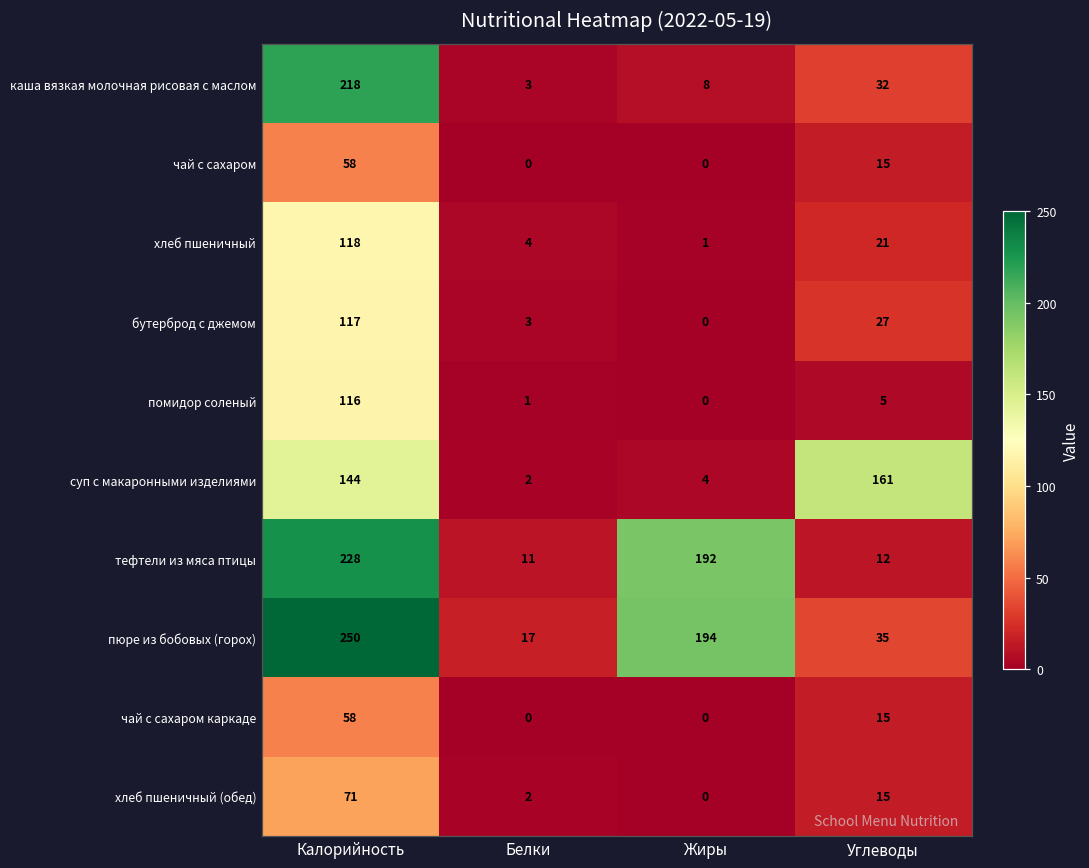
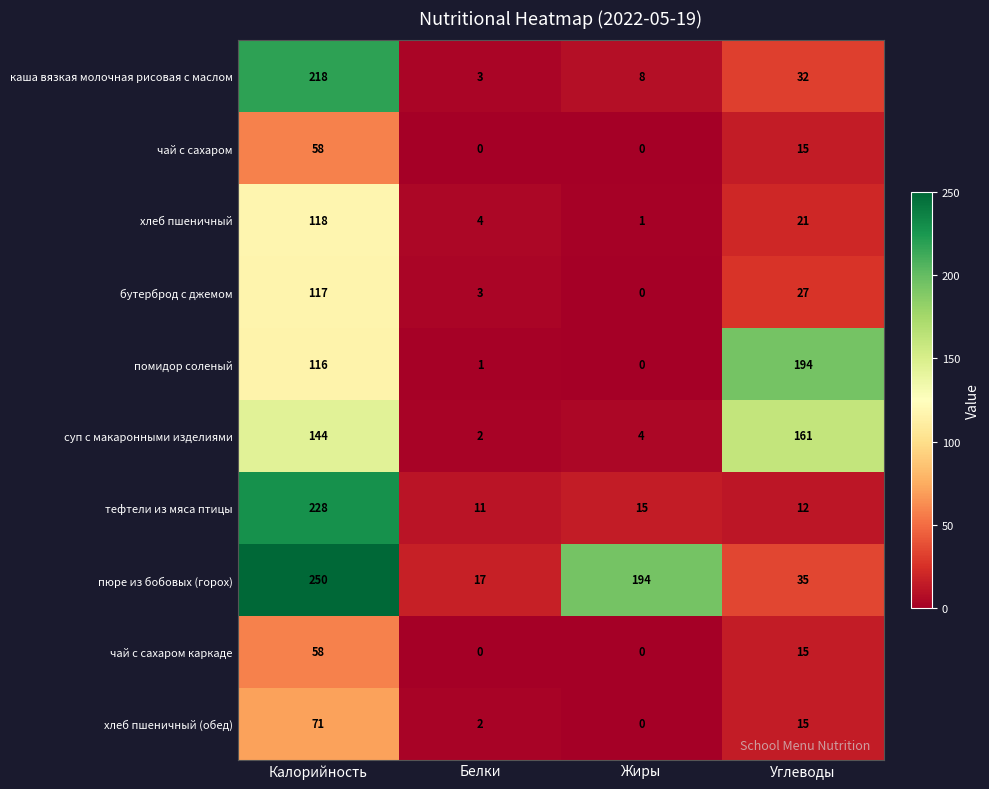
помидор соленый, Углеводы: 5 -> 194
тефтели из мяса птицы, Жиры: 192 -> 15
